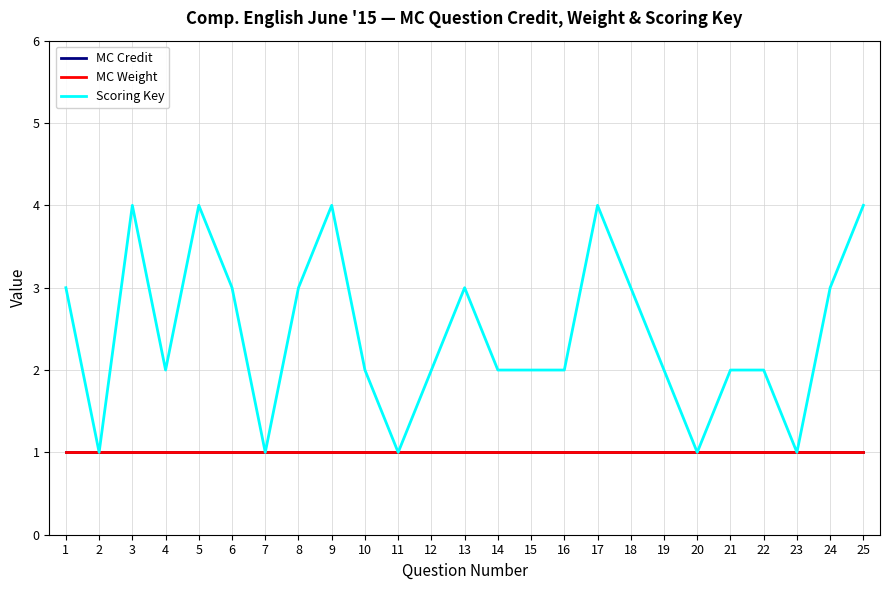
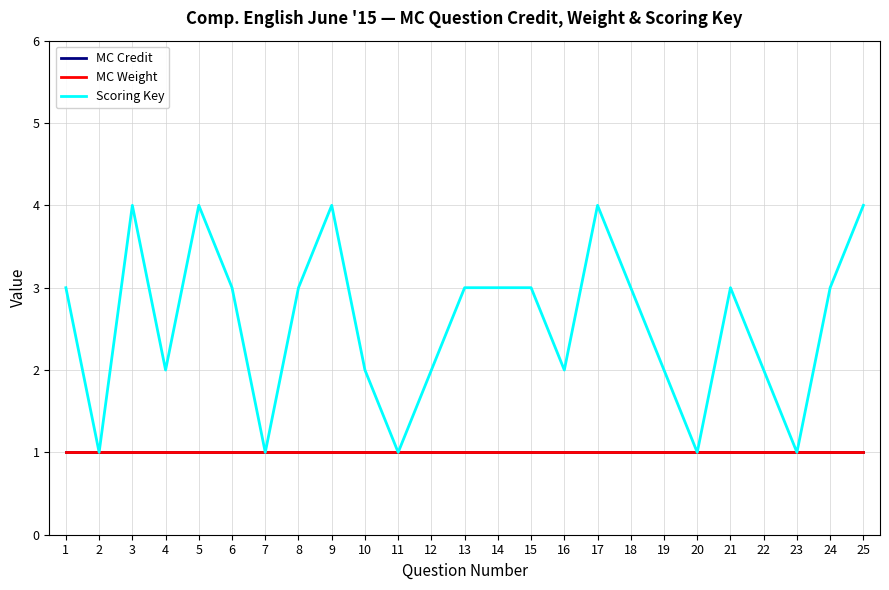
Scoring Key, 14: 2 -> 3
Scoring Key, 15: 2 -> 3
Scoring Key, 21: 2 -> 3
